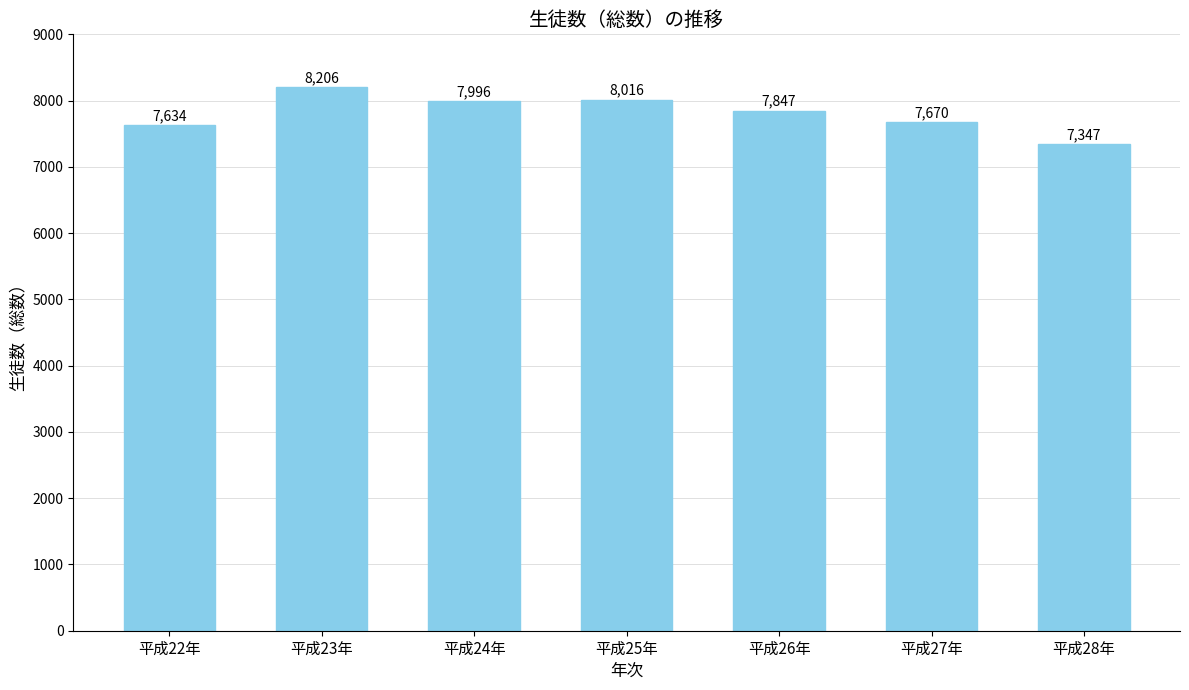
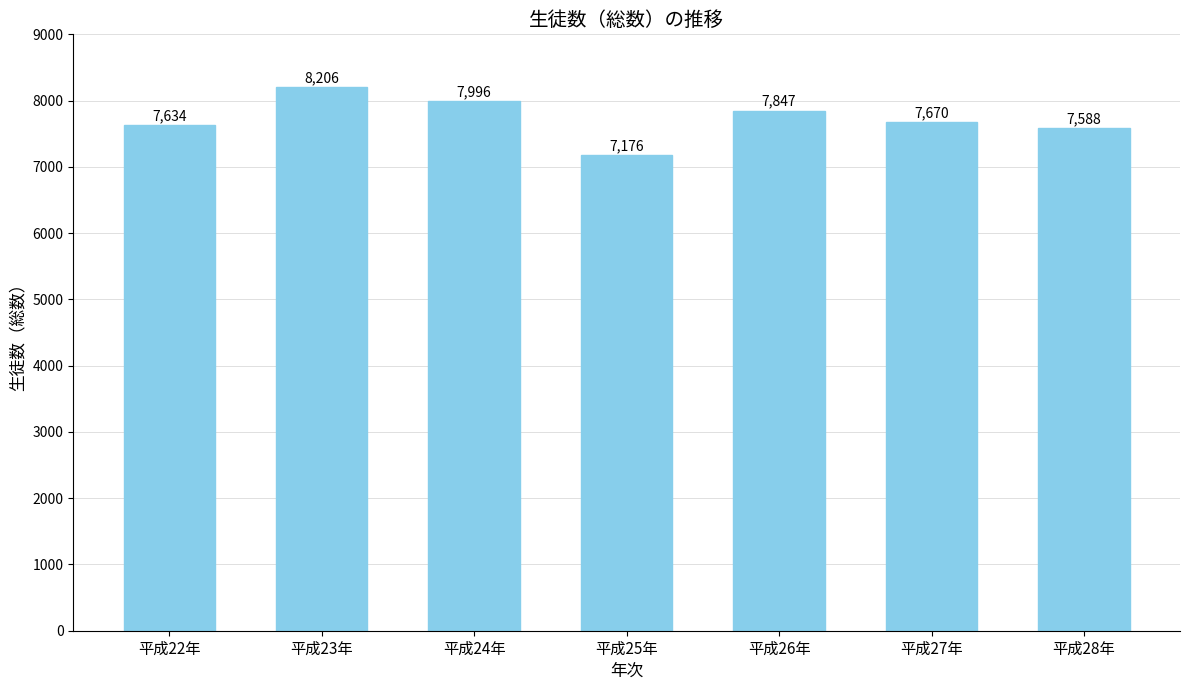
平成25年: 8,016 -> 7,176
平成28年: 7,347 -> 7,588
